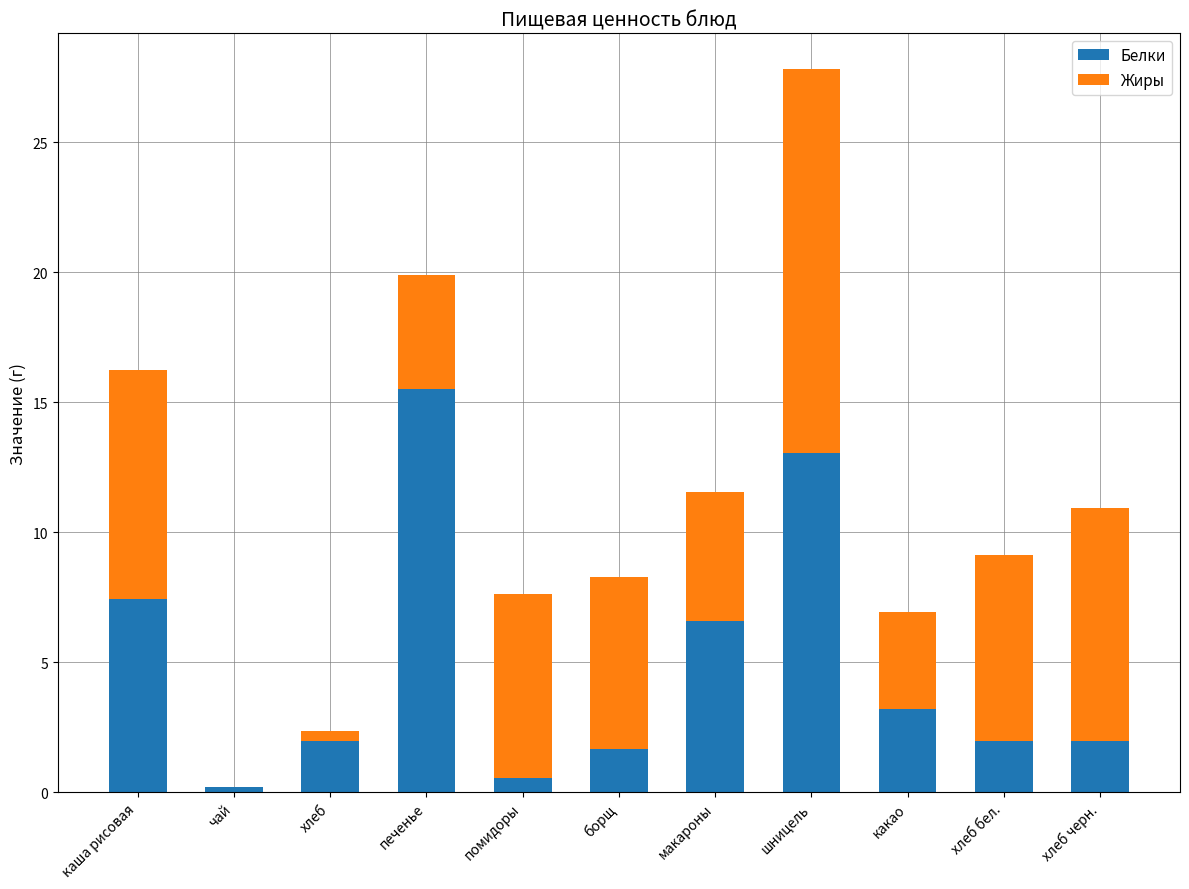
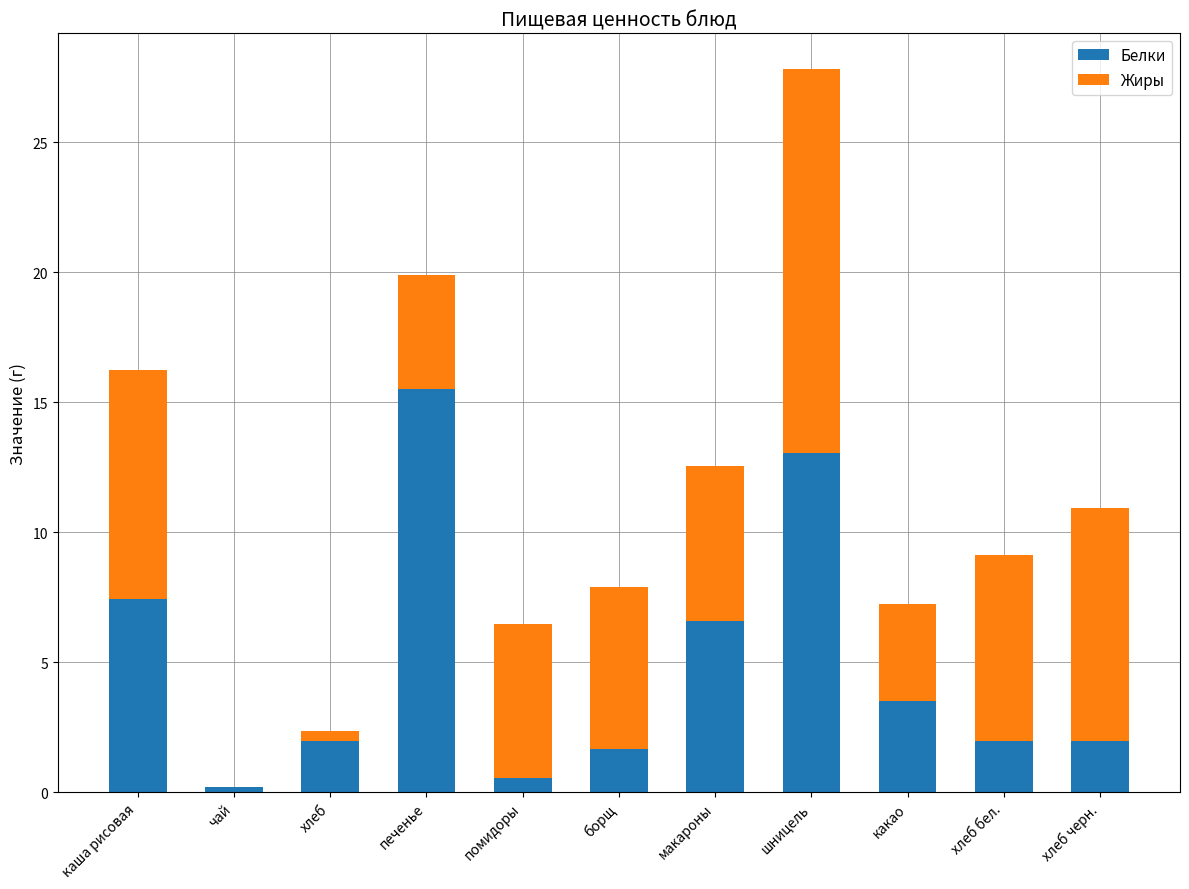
Жиры, помидоры: 7.1 -> 5.9
Жиры, борщ: 6.6 -> 6.2
Жиры, макароны: 5 -> 6
Белки, какао: 3.2 -> 3.5
